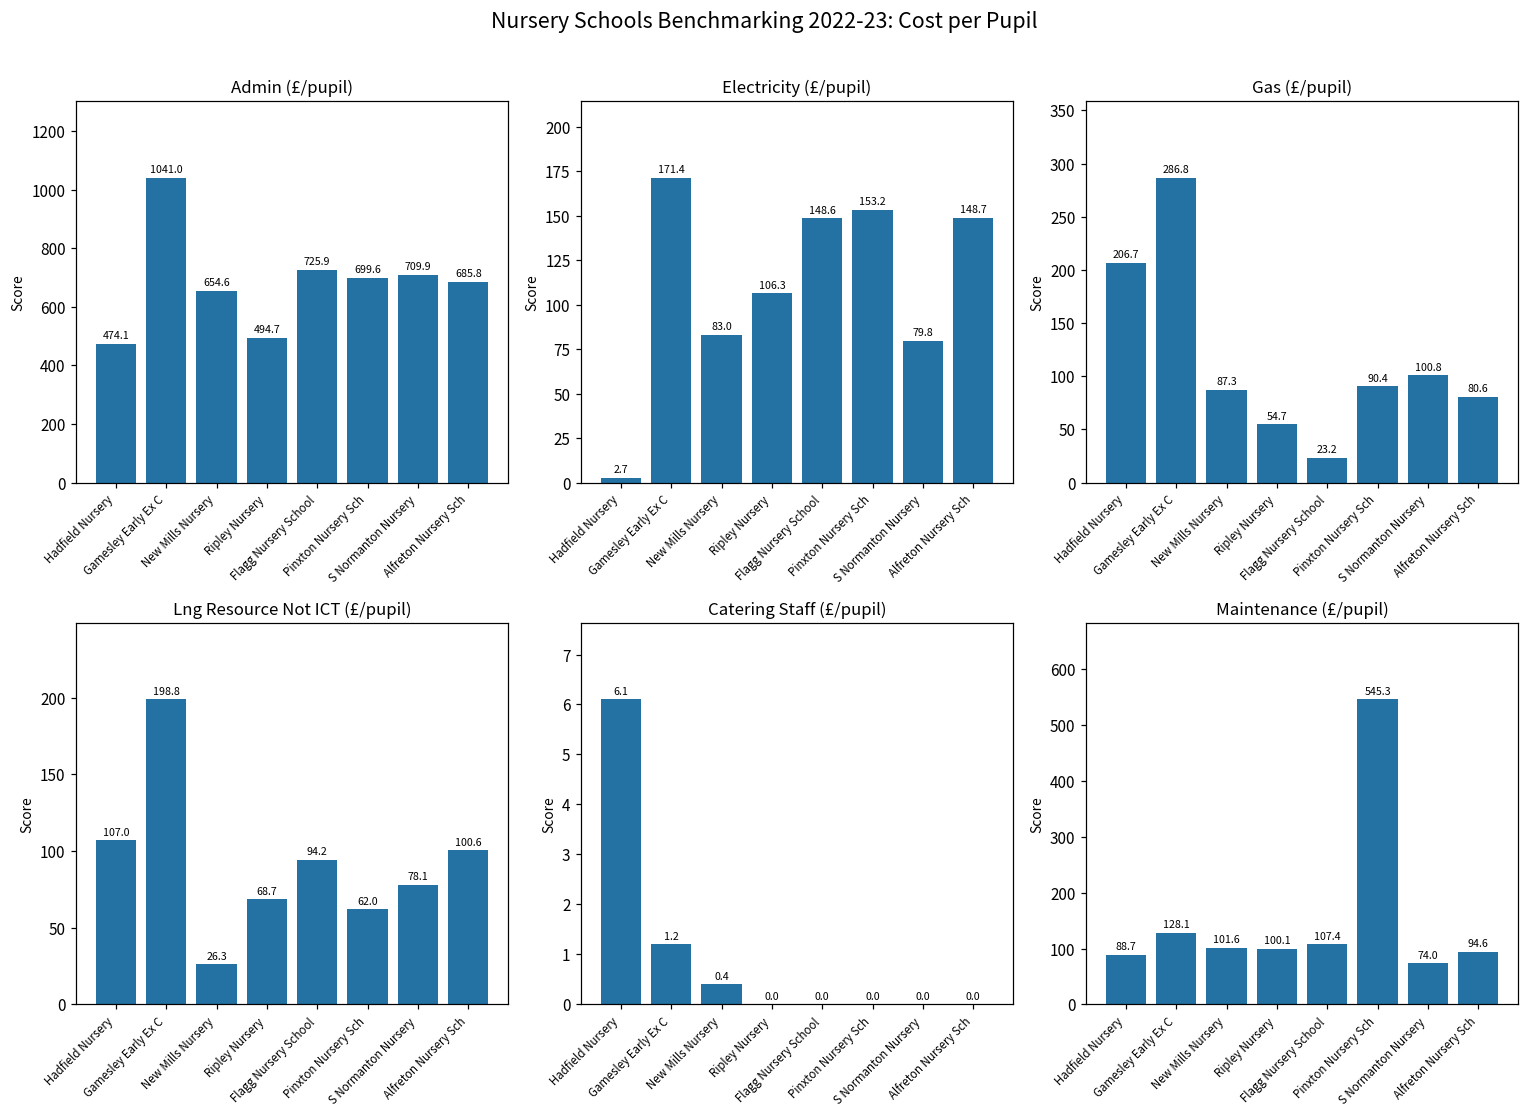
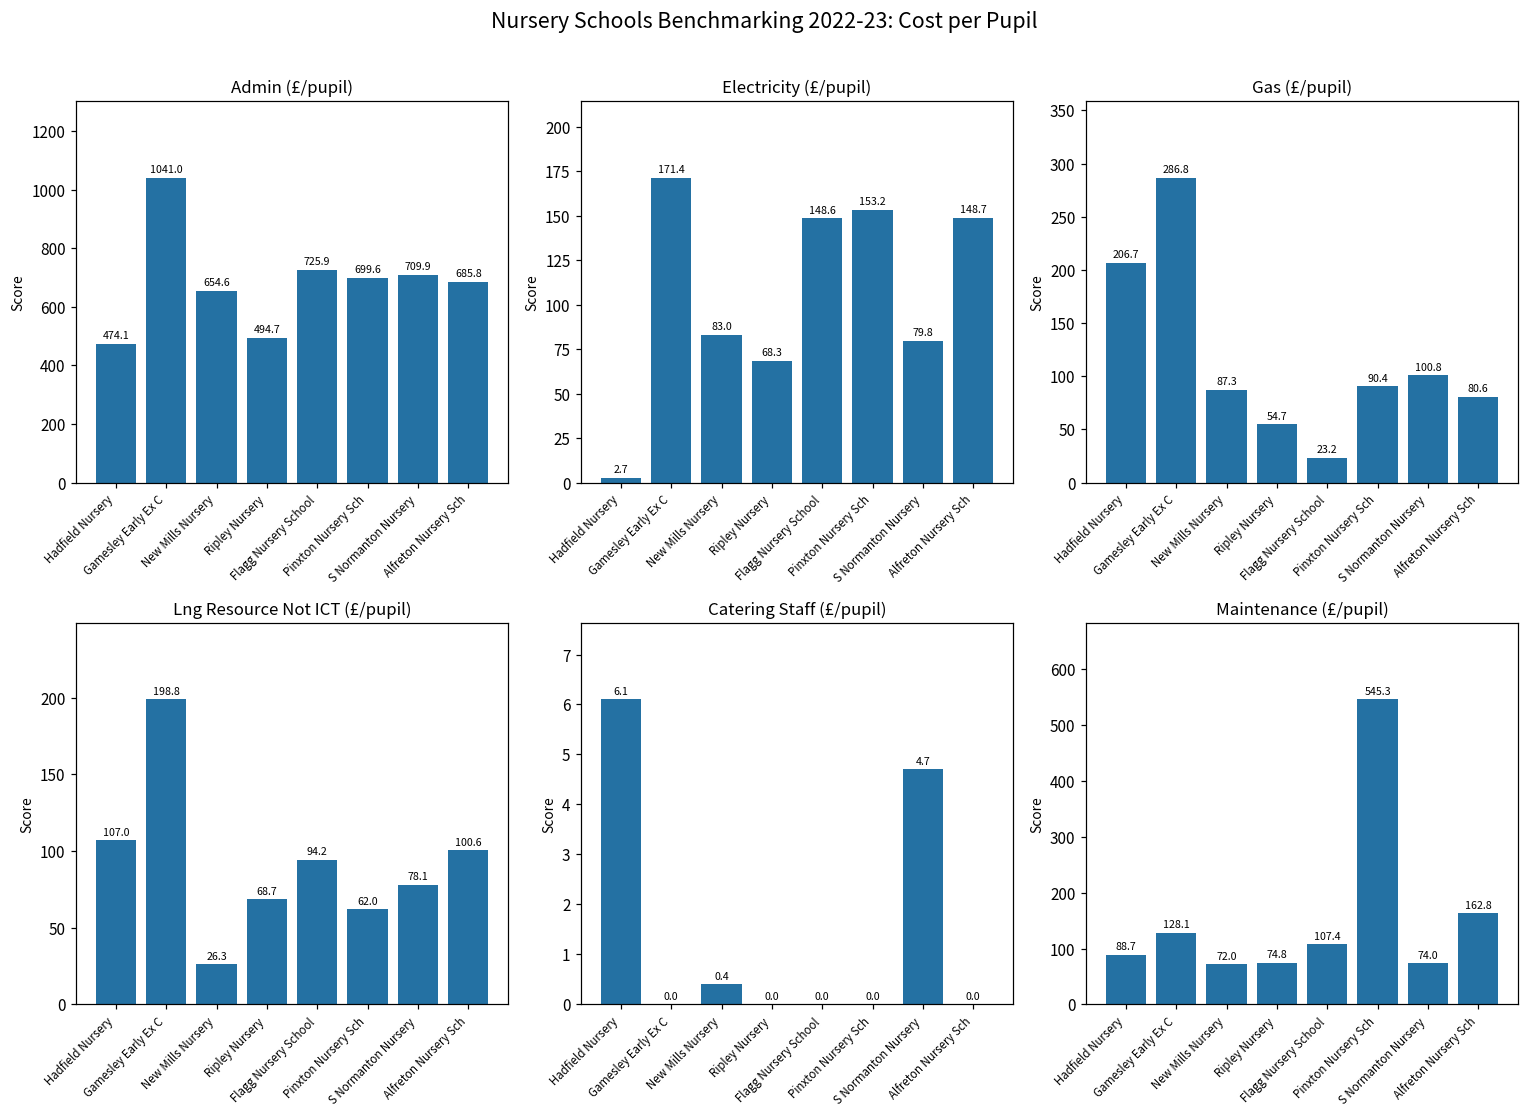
Electricity (£/pupil), Ripley Nursery: 106.3 -> 68.3
Catering Staff (£/pupil), Gamesley Early Ex C: 1.2 -> 0.0
Catering Staff (£/pupil), S Normanton Nursery: 0.0 -> 4.7
Maintenance (£/pupil), New Mills Nursery: 101.6 -> 72.0
Maintenance (£/pupil), Ripley Nursery: 100.1 -> 74.8
Maintenance (£/pupil), Alfreton Nursery Sch: 94.6 -> 162.8
